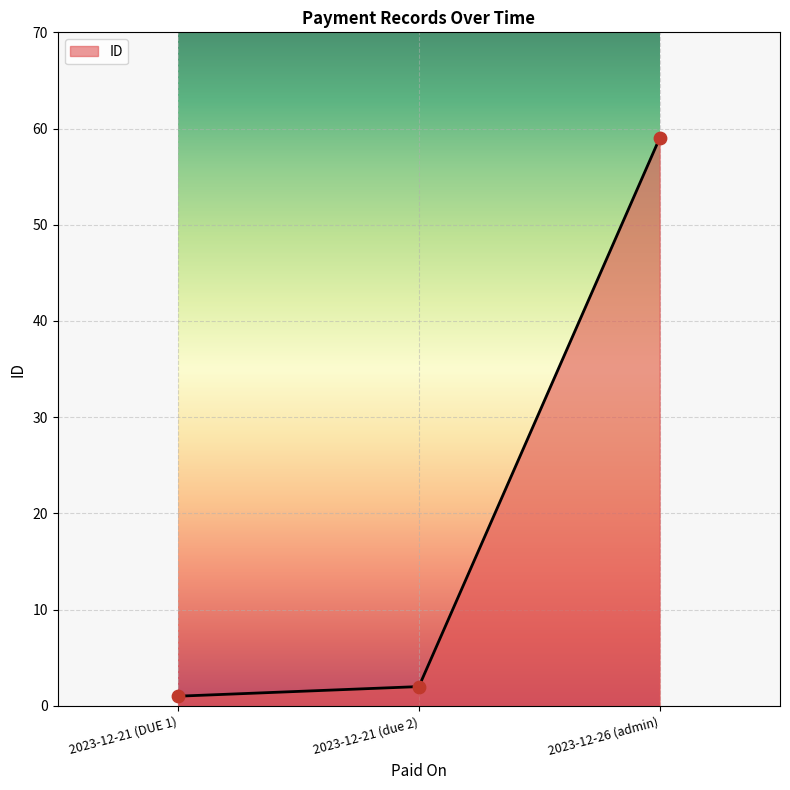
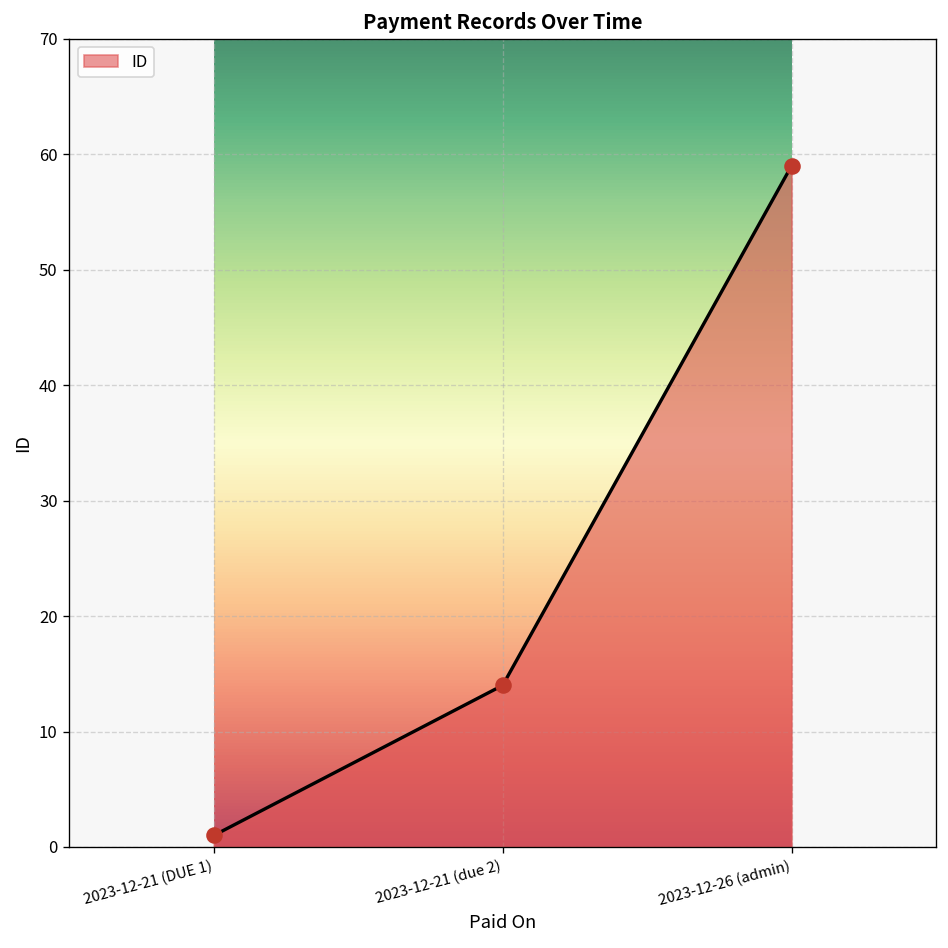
2023-12-21 (due 2): 2 -> 14
